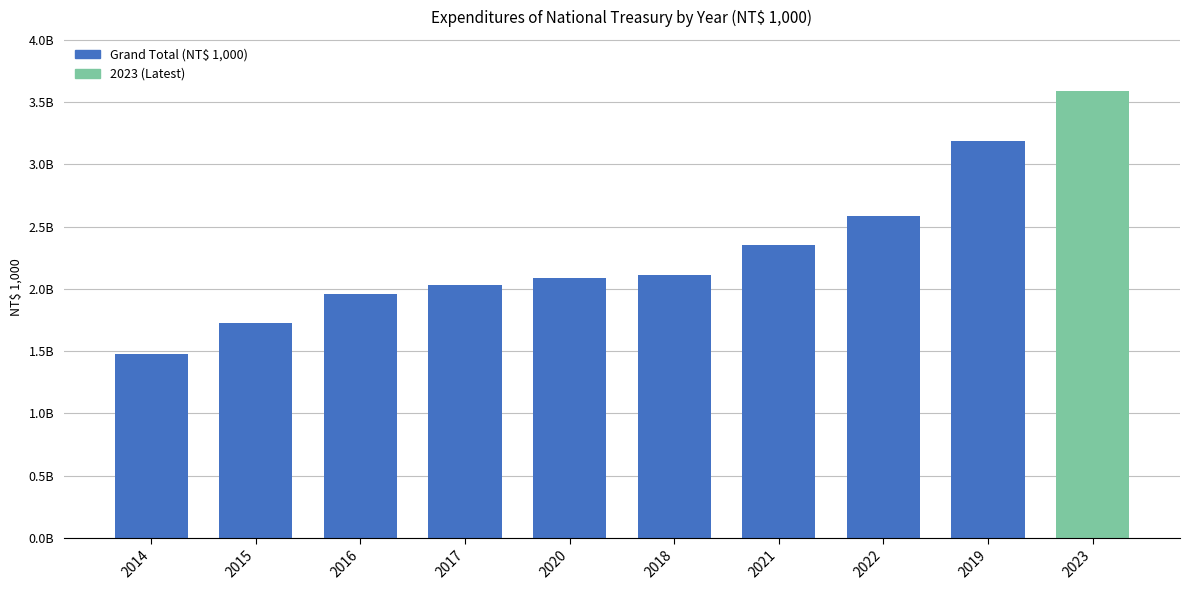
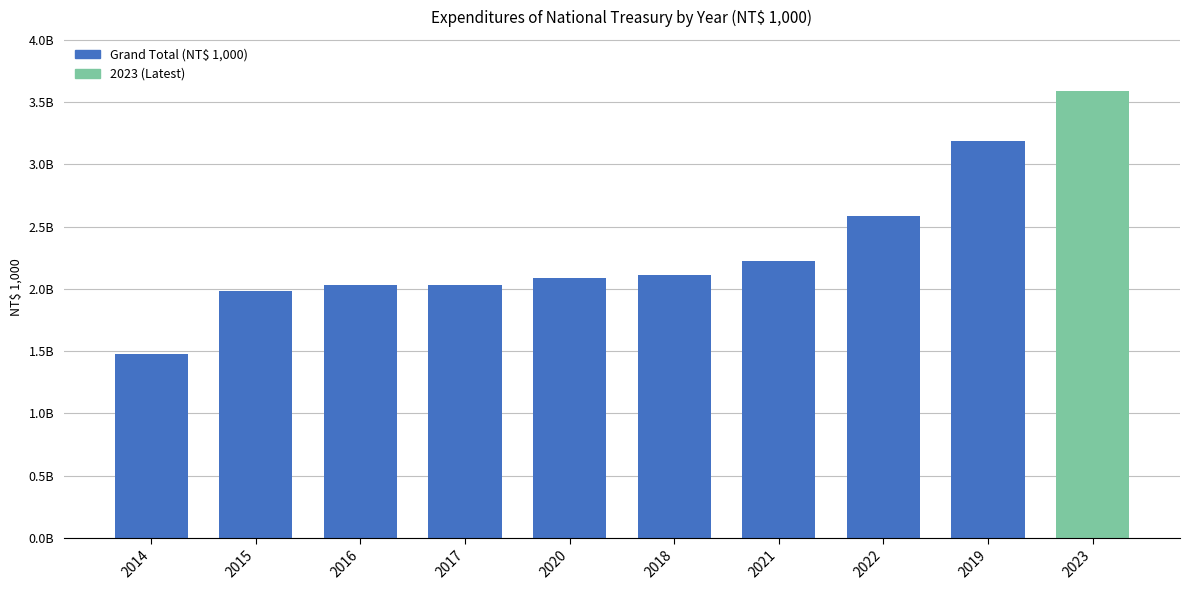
2015: 1730000000 -> 1980000000
2016: 1960000000 -> 2030000000
2021: 2350000000 -> 2220000000
